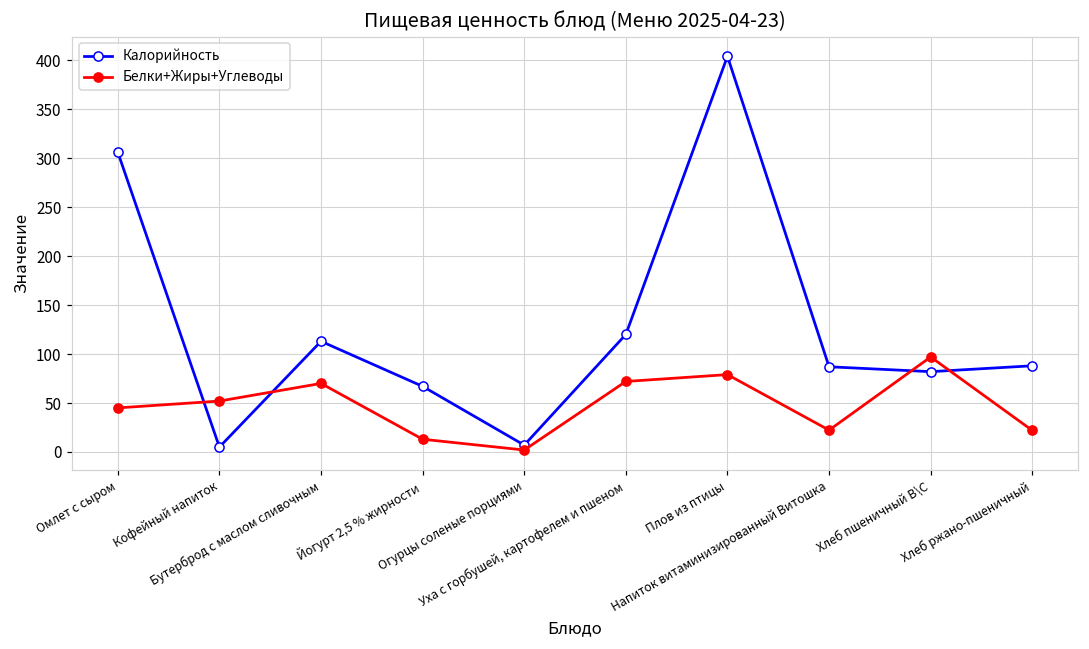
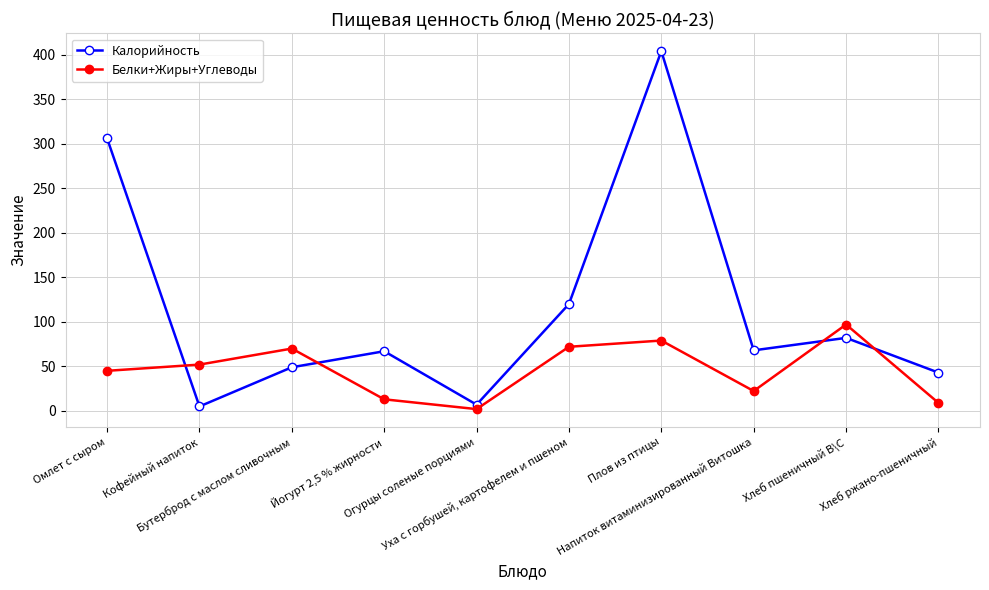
Калорийность, Бутерброд с маслом сливочным: 110 -> 50
Калорийность, Напиток витаминизированный Витошка: 90 -> 70
Калорийность, Хлеб ржано-пшеничный: 90 -> 40
Белки+Жиры+Углеводы, Хлеб ржано-пшеничный: 20 -> 10
